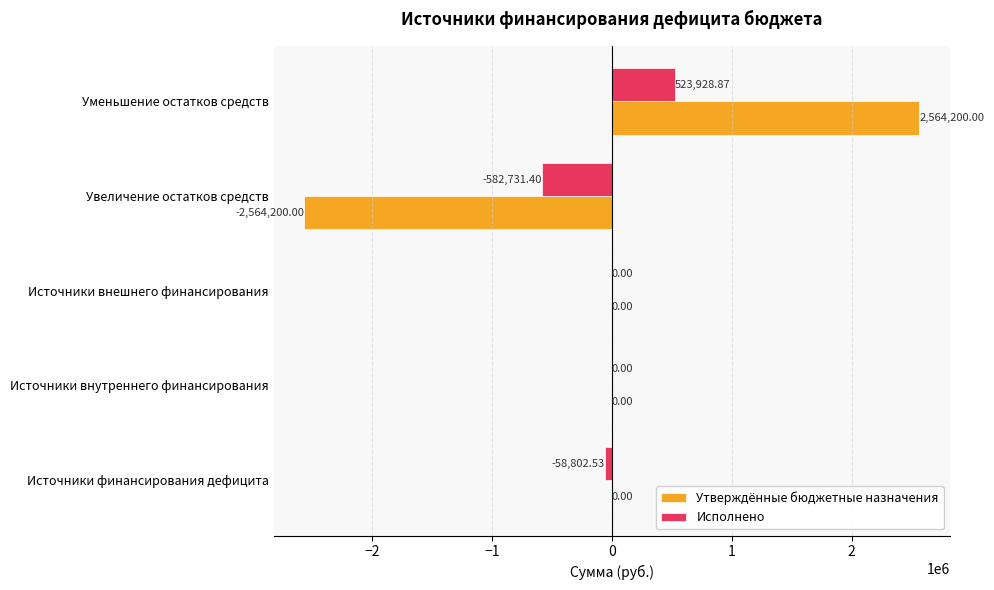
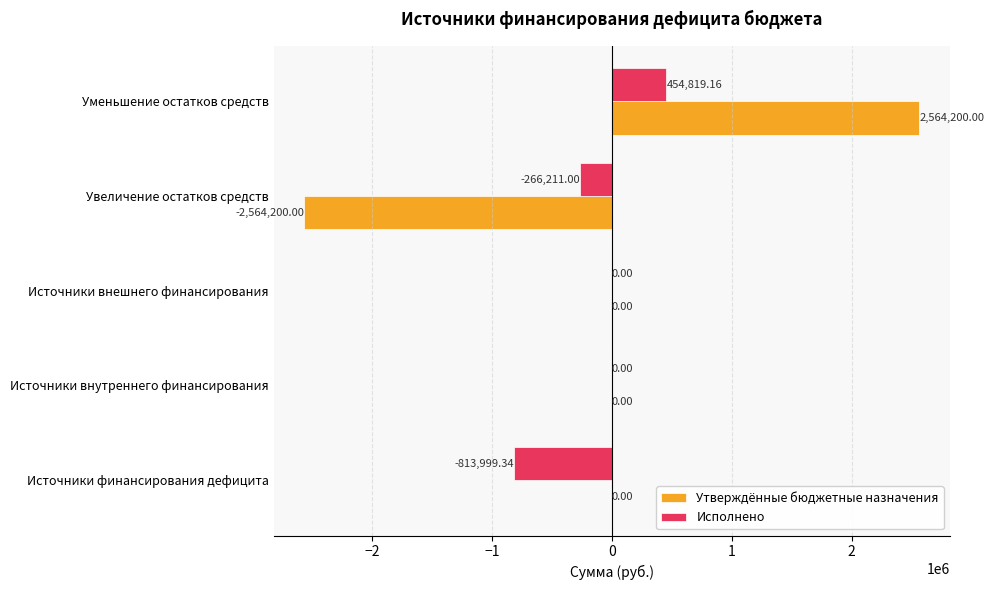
Исполнено, Уменьшение остатков средств: 523,928.87 -> 454,819.16
Исполнено, Увеличение остатков средств: -582,731.40 -> -266,211.00
Исполнено, Источники финансирования дефицита: -58,802.53 -> -813,999.34
